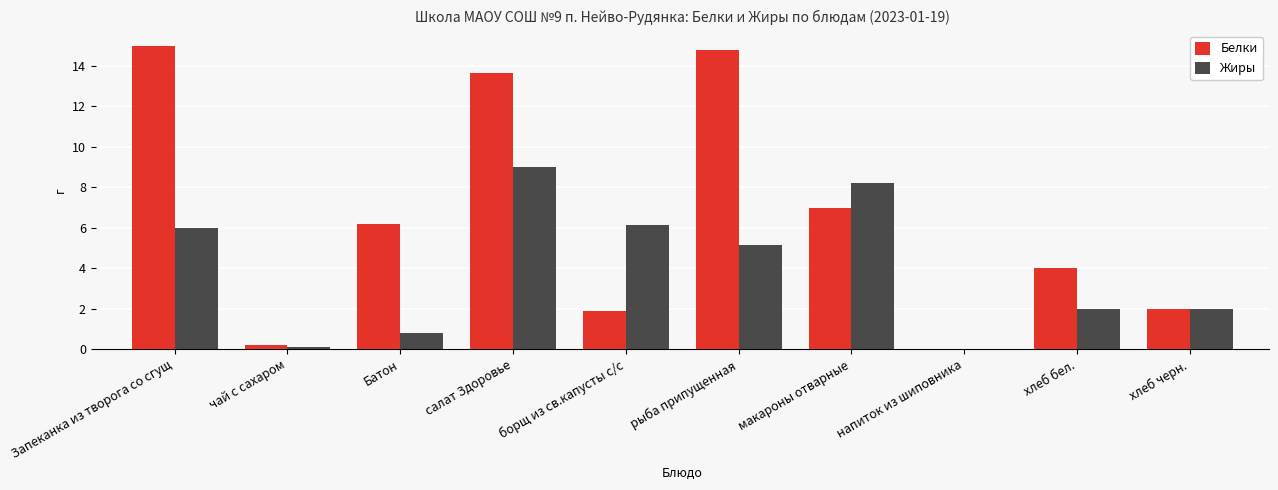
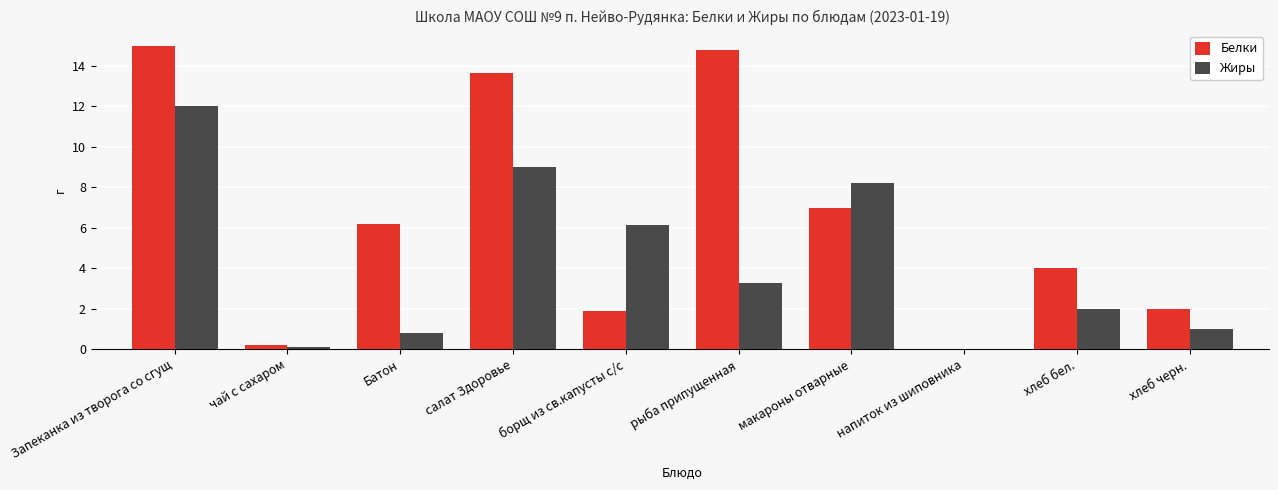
Жиры, Запеканка из творога со сгущ: 6 -> 12
Жиры, рыба припущенная: 5.2 -> 3.3
Жиры, хлеб черн.: 2 -> 1
